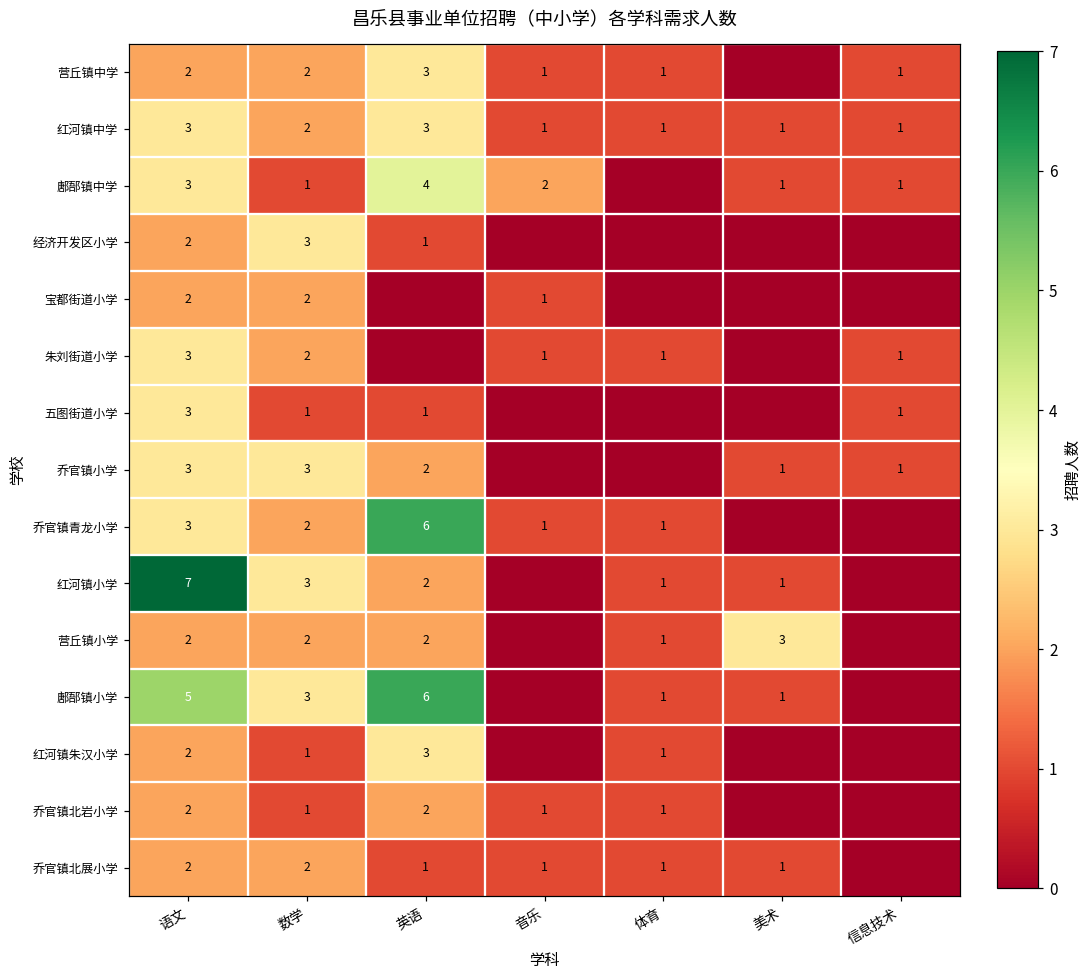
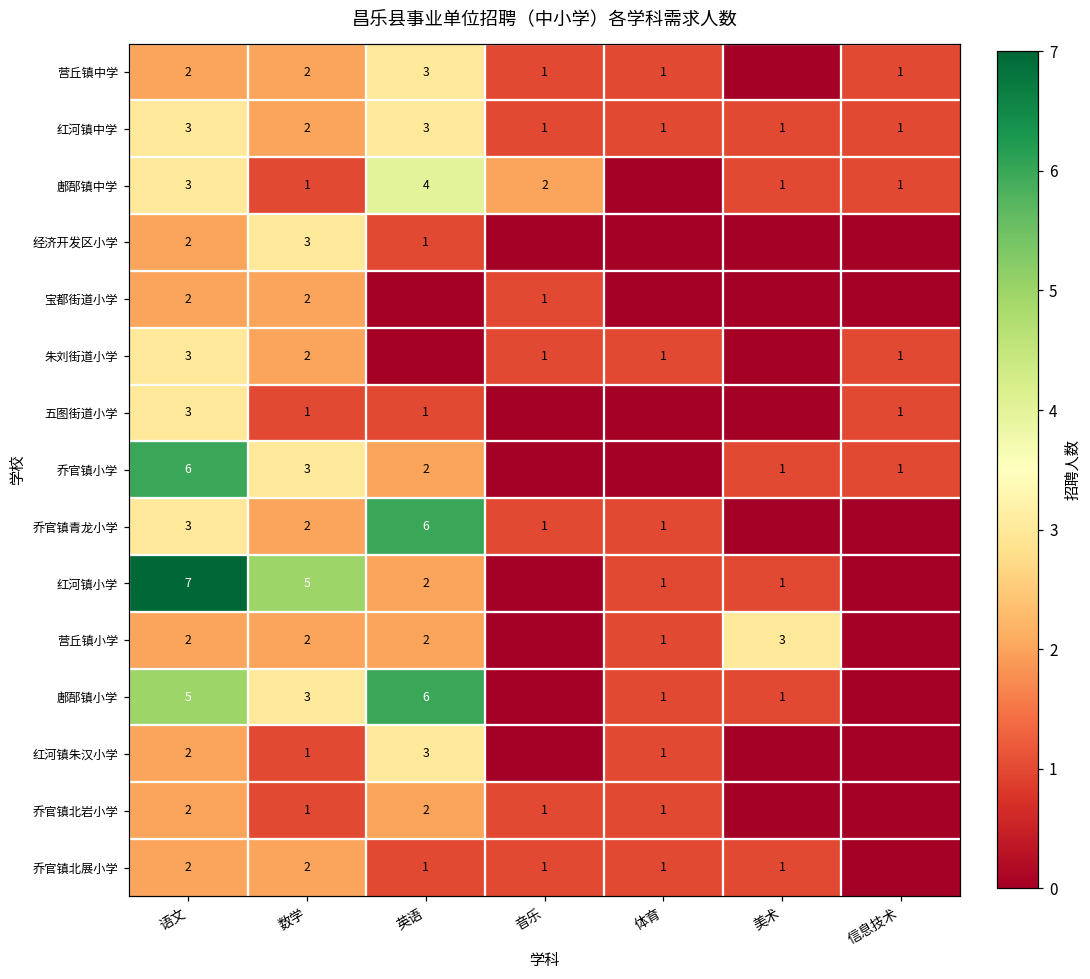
乔官镇小学, 语文: 3 -> 6
红河镇小学, 数学: 3 -> 5
